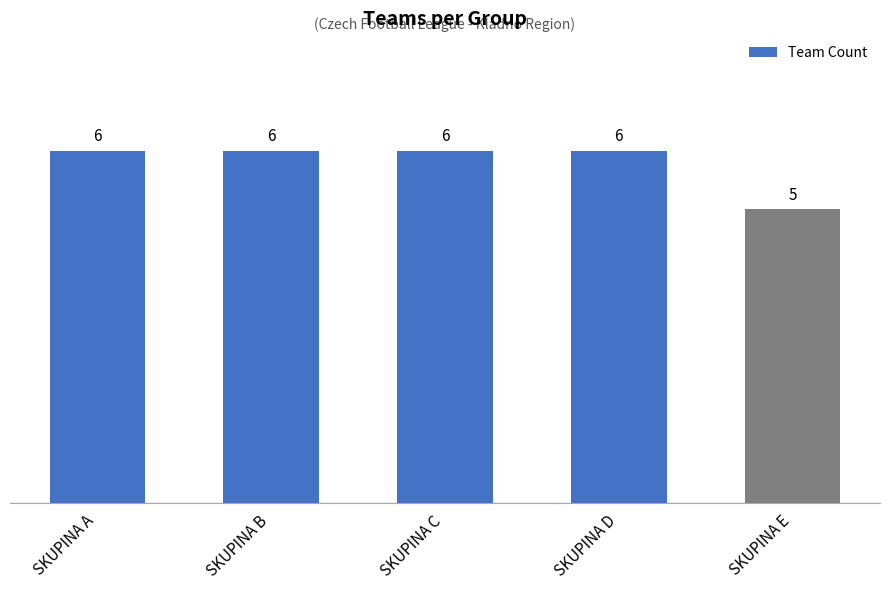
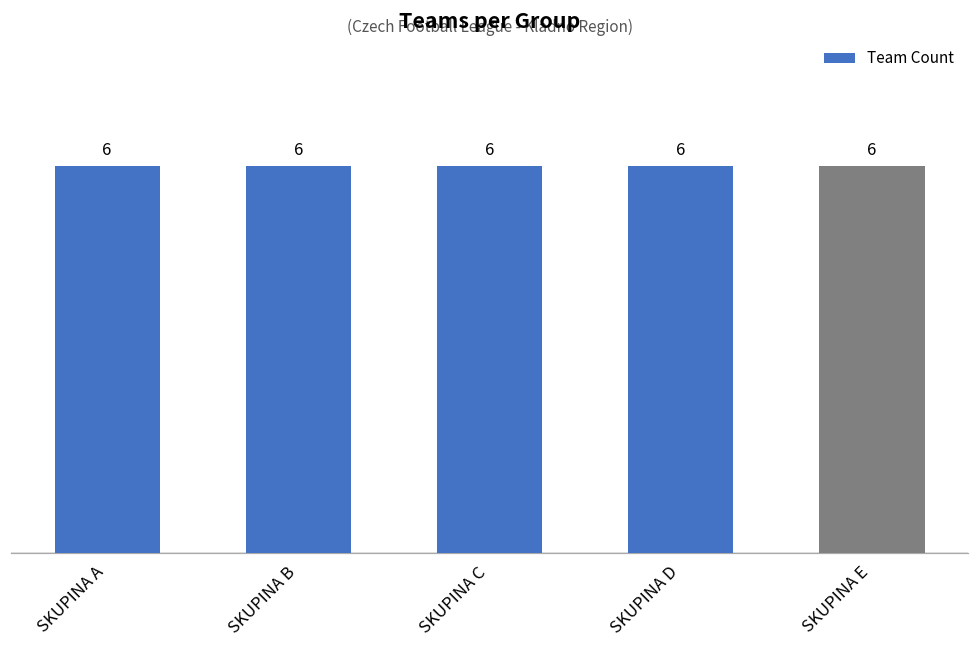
SKUPINA E: 5 -> 6
